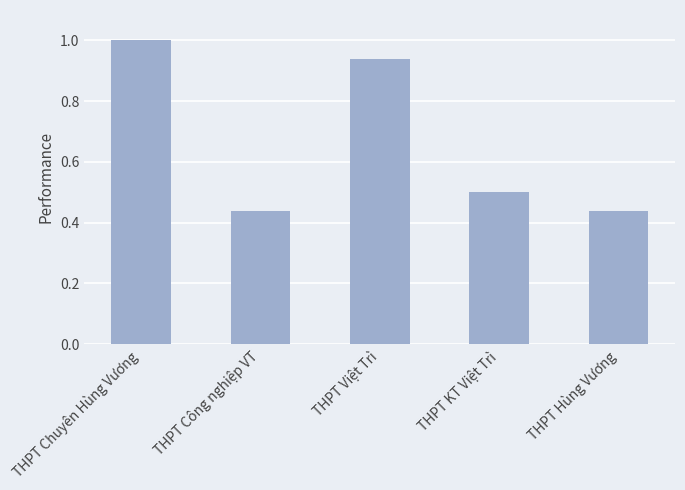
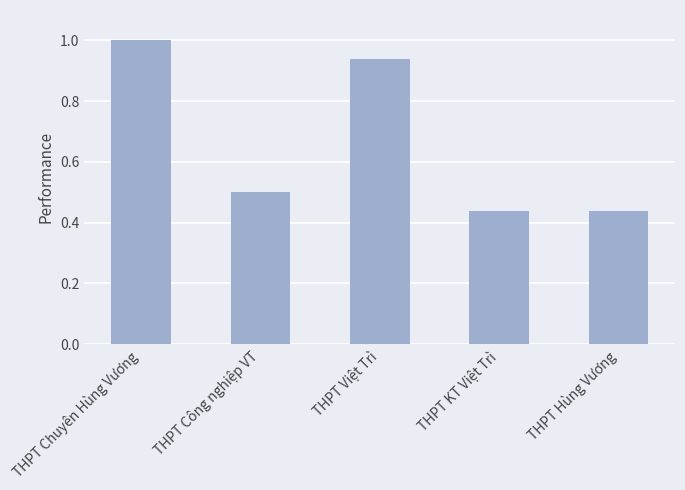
THPT Công nghiệp VT: 0.44 -> 0.50
THPT KT Việt Trì: 0.50 -> 0.44
